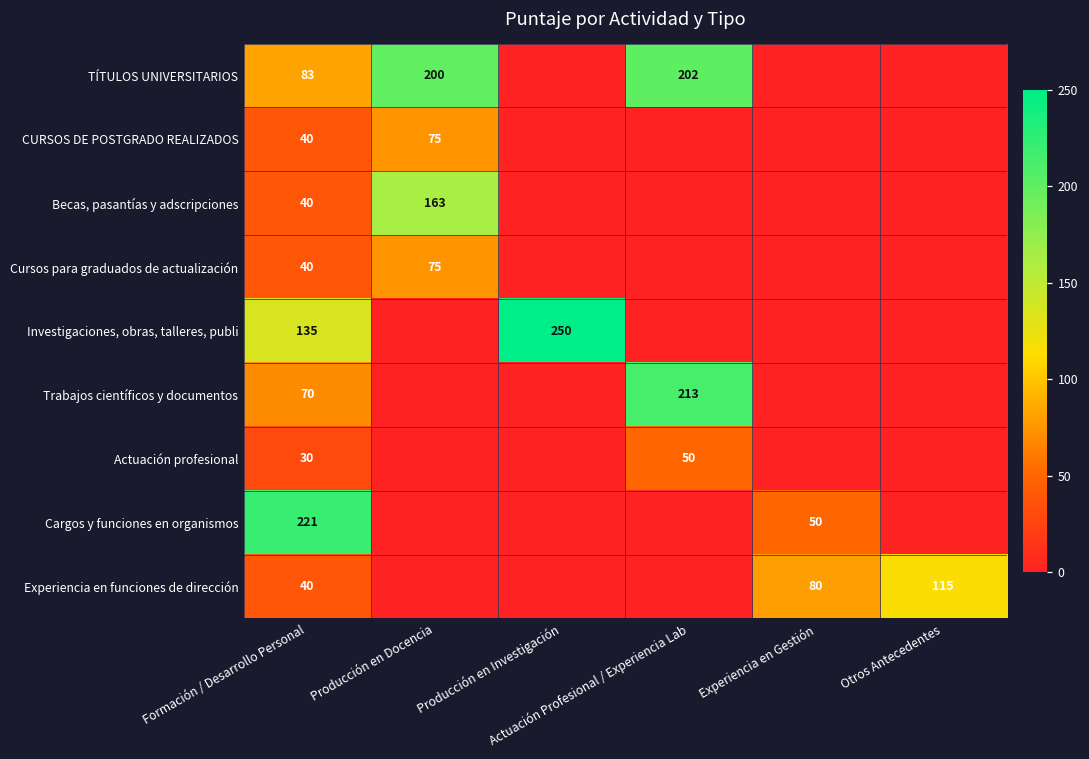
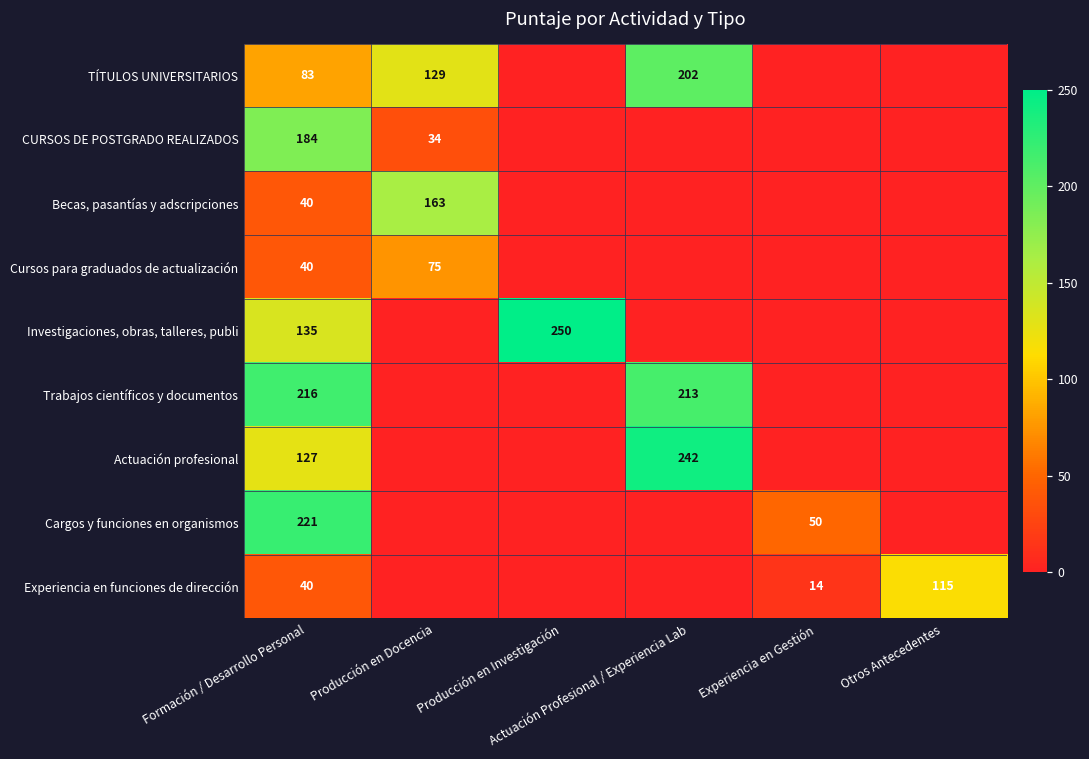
TÍTULOS UNIVERSITARIOS, Producción en Docencia: 200 -> 129
CURSOS DE POSTGRADO REALIZADOS, Formación / Desarrollo Personal: 40 -> 184
CURSOS DE POSTGRADO REALIZADOS, Producción en Docencia: 75 -> 34
Trabajos científicos y documentos, Formación / Desarrollo Personal: 70 -> 216
Actuación profesional, Formación / Desarrollo Personal: 30 -> 127
Actuación profesional, Actuación Profesional / Experiencia Lab: 50 -> 242
Experiencia en funciones de dirección, Experiencia en Gestión: 80 -> 14
